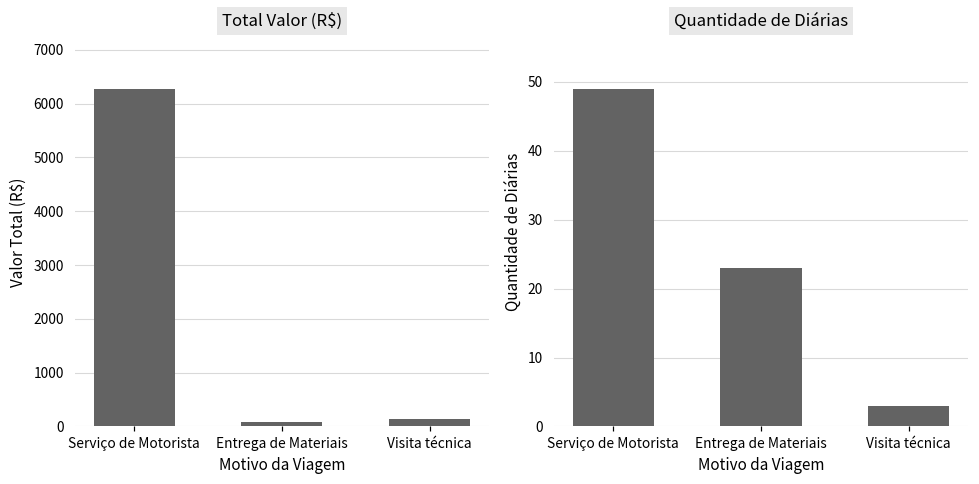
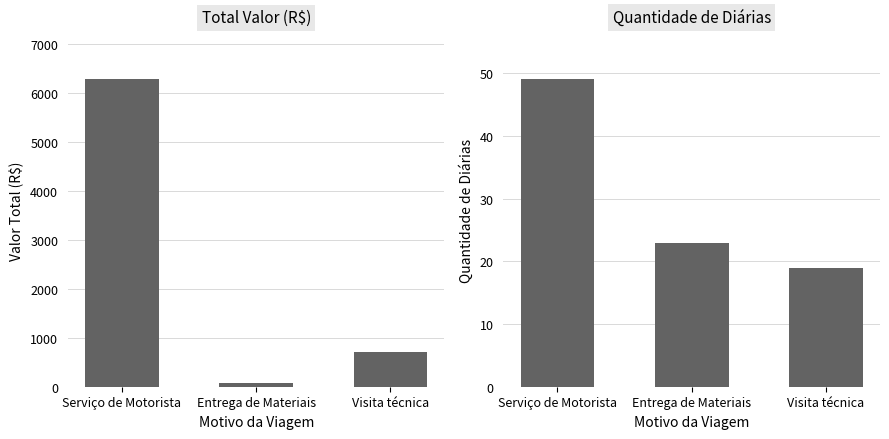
Total Valor (R$), Visita técnica: 100 -> 700
Quantidade de Diárias, Visita técnica: 3 -> 19
